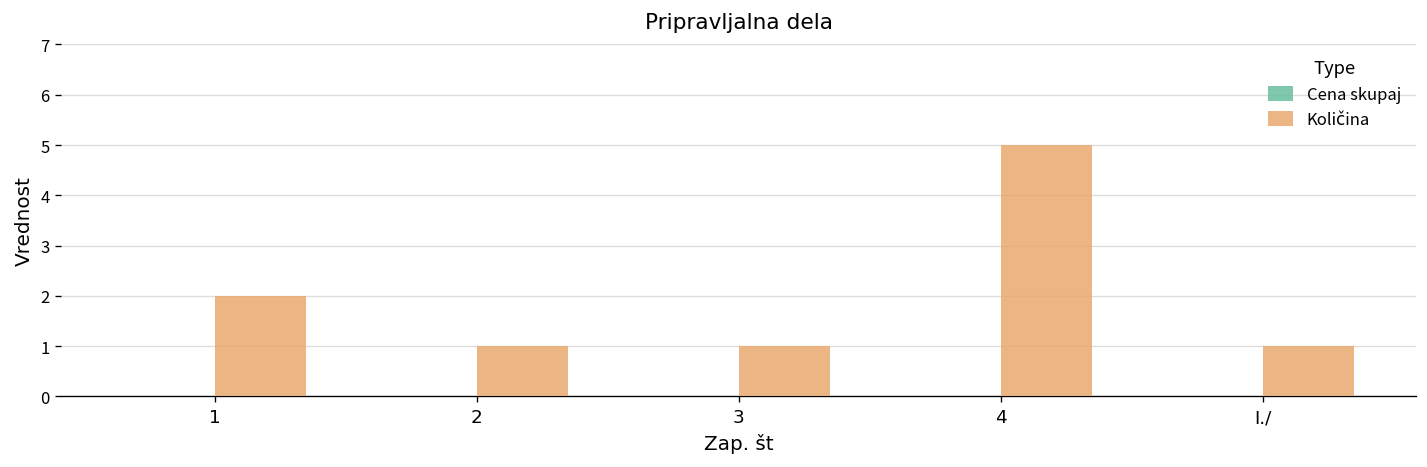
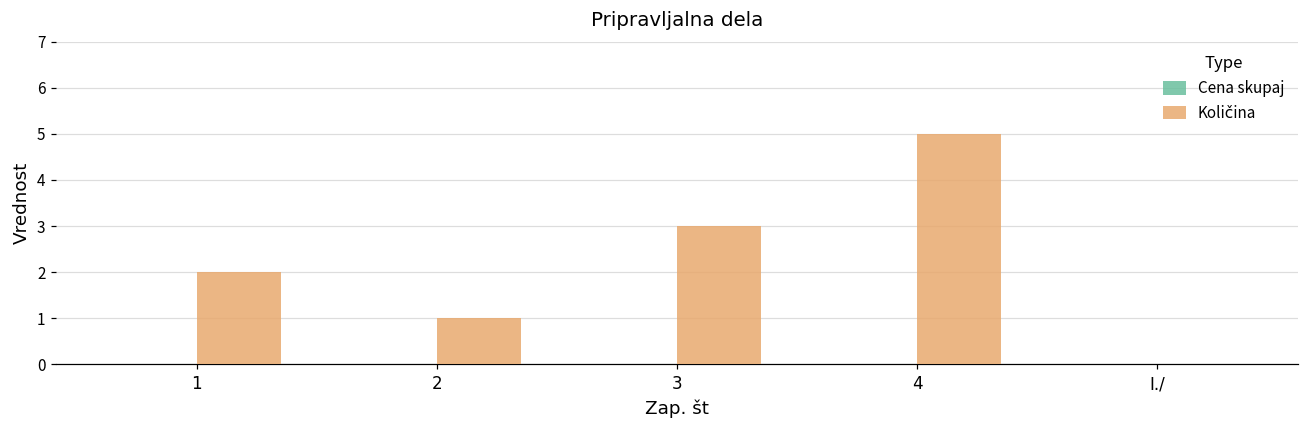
Količina, 3: 1 -> 3
Količina, I./: 1 -> 0
